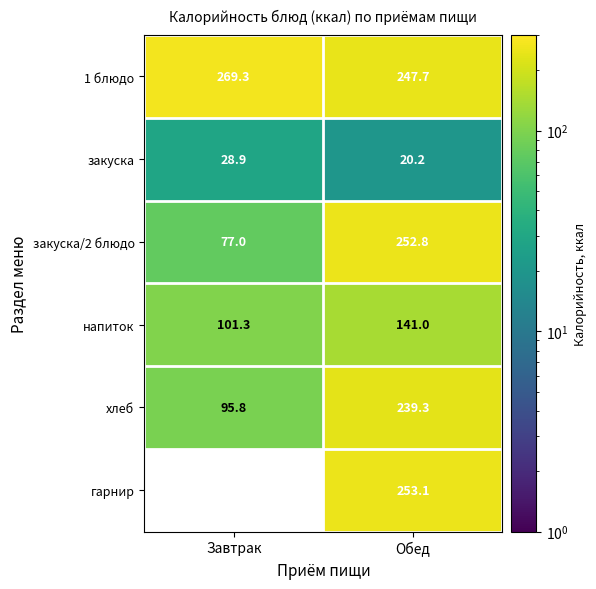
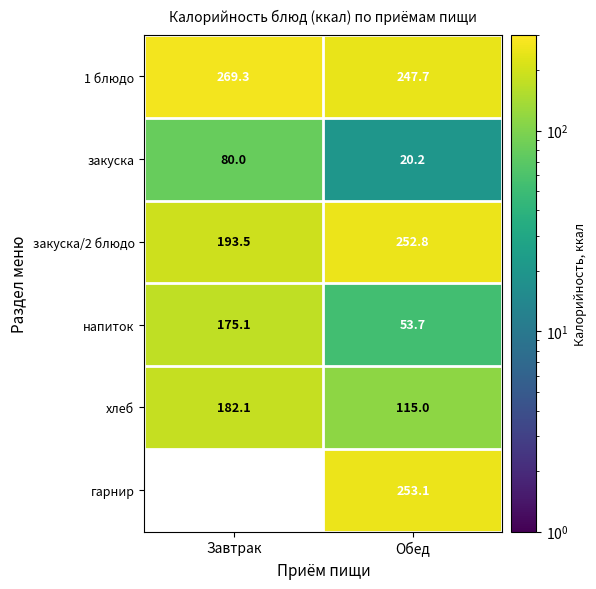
закуска, Завтрак: 28.9 -> 80.0
закуска/2 блюдо, Завтрак: 77.0 -> 193.5
напиток, Завтрак: 101.3 -> 175.1
напиток, Обед: 141.0 -> 53.7
хлеб, Завтрак: 95.8 -> 182.1
хлеб, Обед: 239.3 -> 115.0
